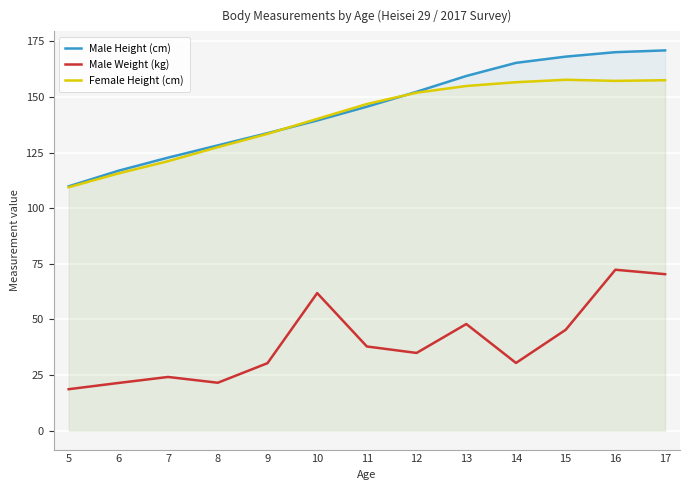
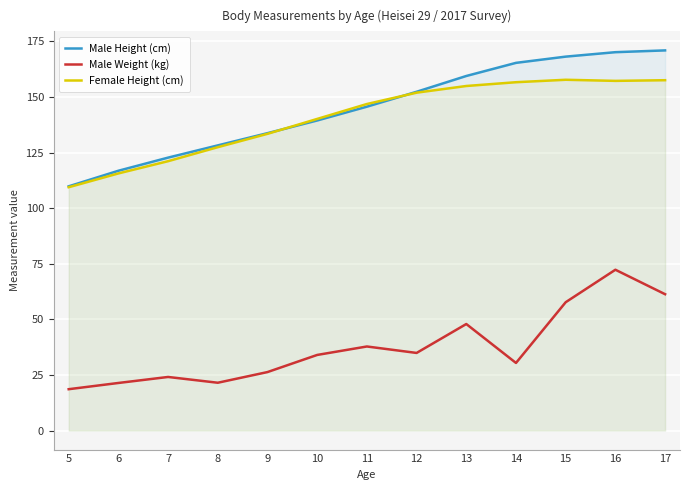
Male Weight (kg), 9: 30 -> 26
Male Weight (kg), 10: 62 -> 34
Male Weight (kg), 15: 45 -> 58
Male Weight (kg), 17: 70 -> 61
